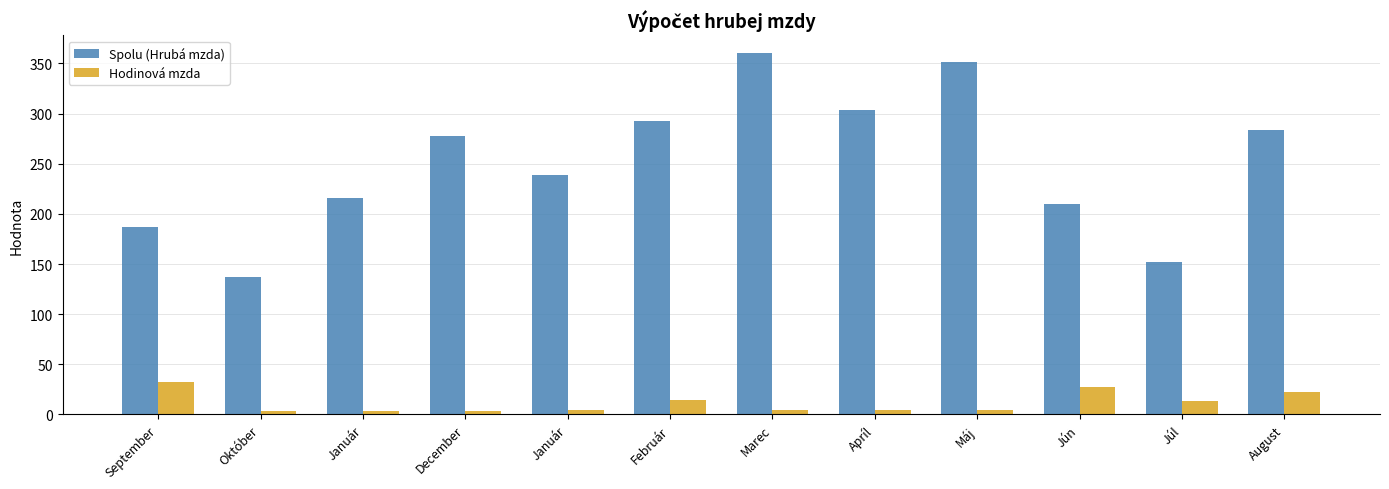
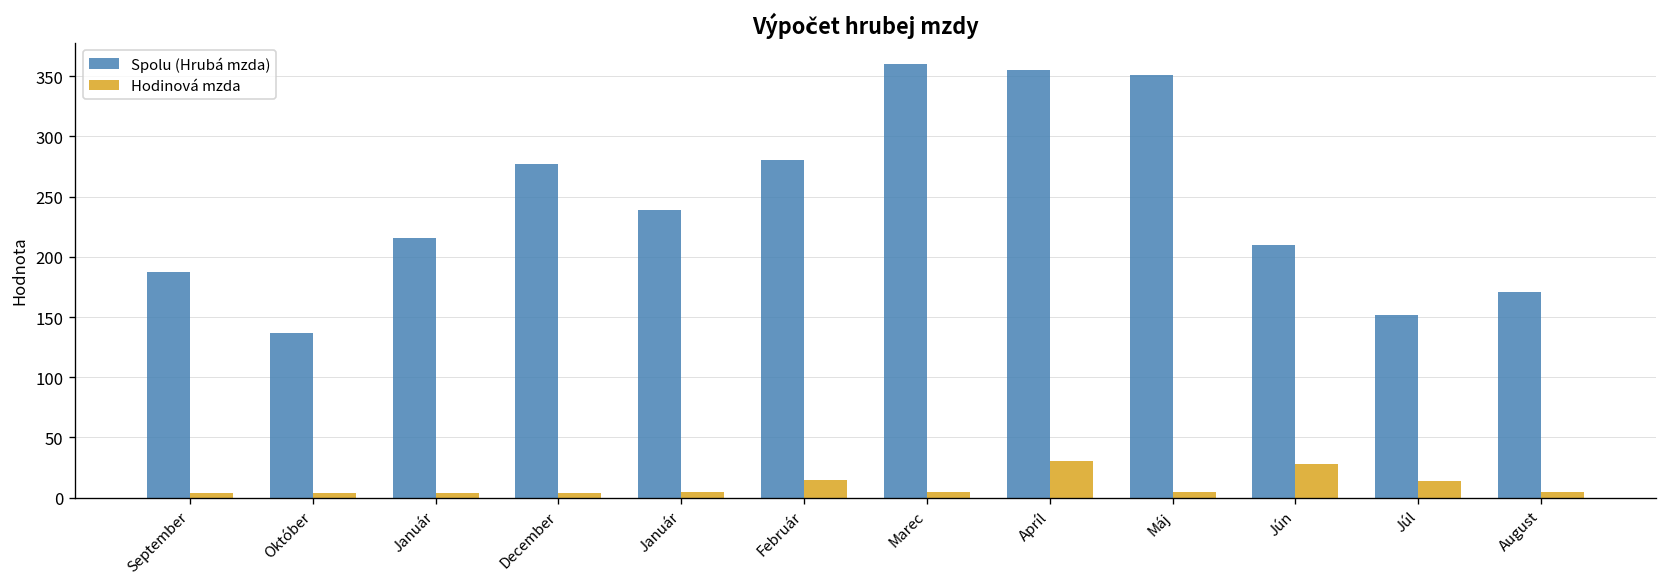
Hodinová mzda, September: 33 -> 4
Spolu (Hrubá mzda), Február: 293 -> 280
Spolu (Hrubá mzda), Apríl: 303 -> 356
Hodinová mzda, Apríl: 5 -> 30
Spolu (Hrubá mzda), August: 283 -> 171
Hodinová mzda, August: 23 -> 5
